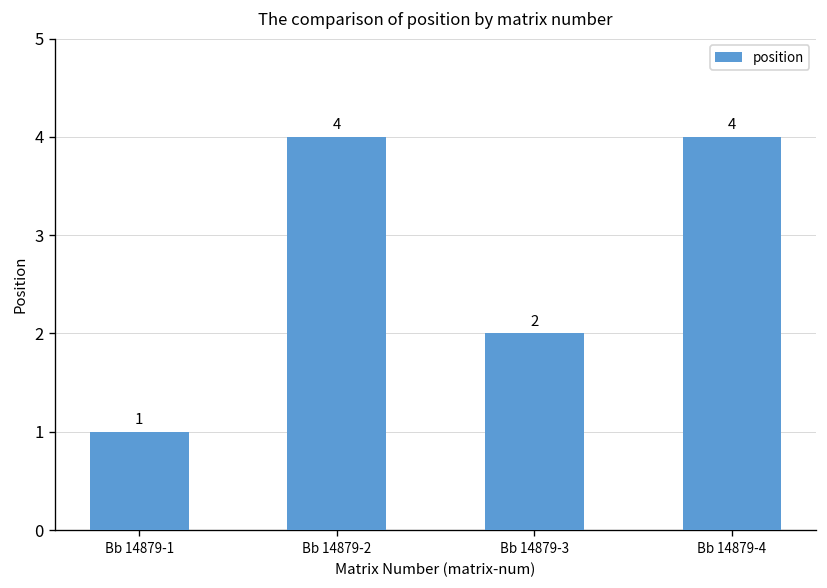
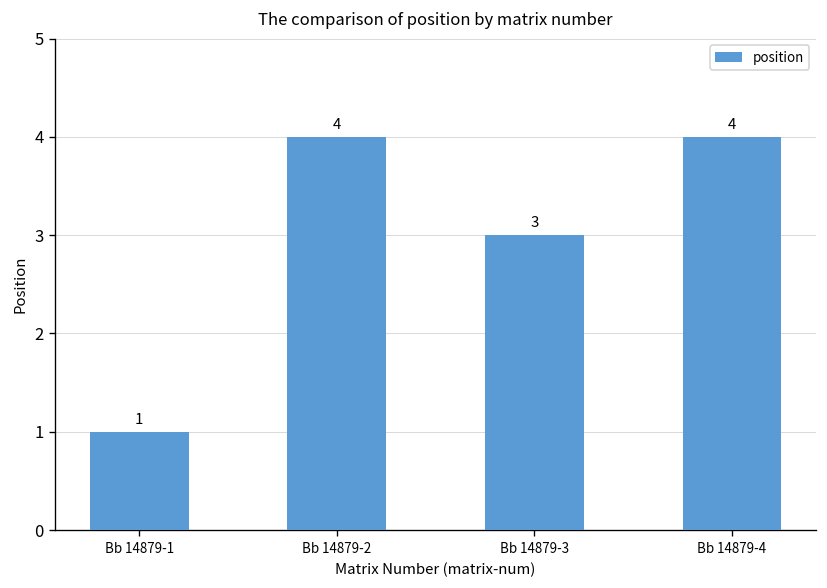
Bb 14879-3: 2 -> 3
